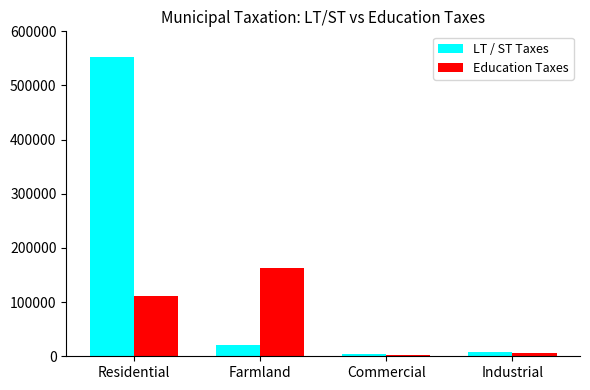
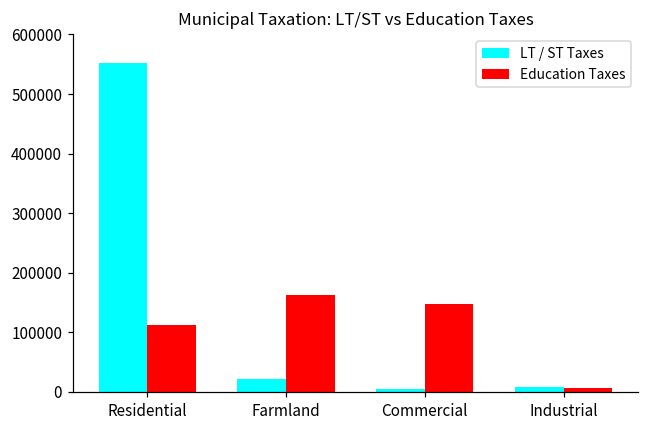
Education Taxes, Commercial: 0 -> 150000
